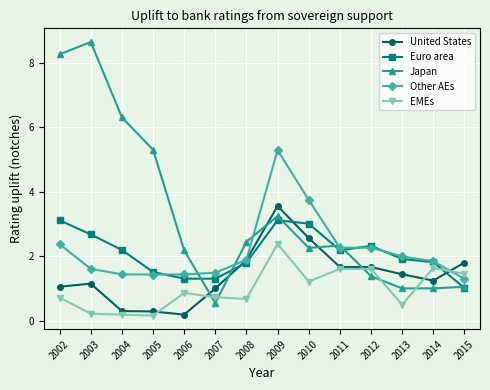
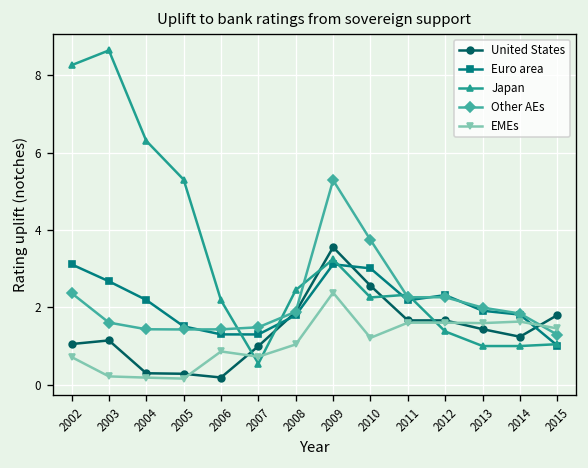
EMEs, 2008: 0.7 -> 1.0
EMEs, 2013: 0.5 -> 1.6
